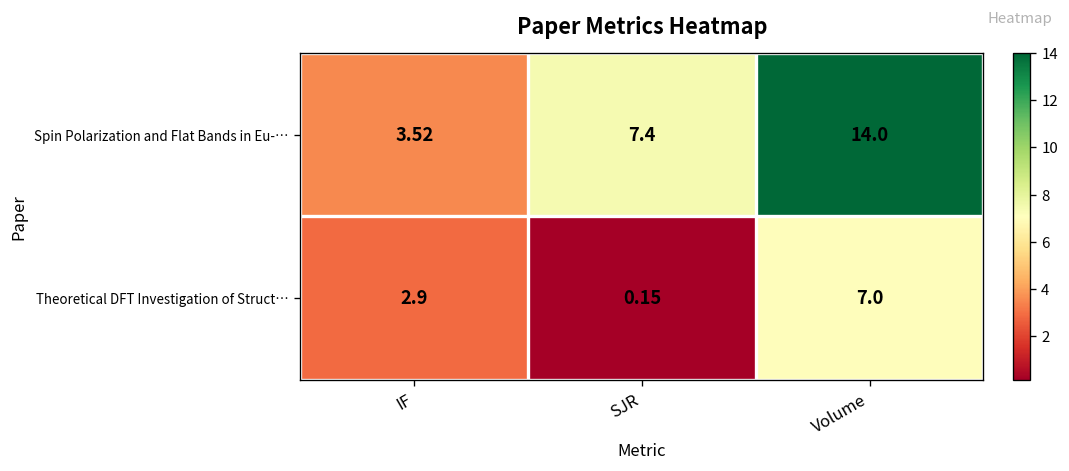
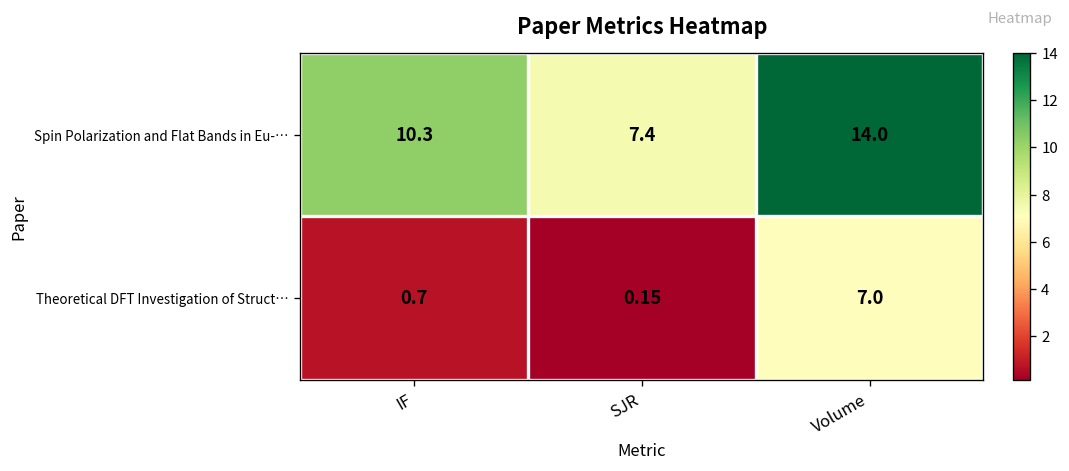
Spin Polarization and Flat Bands in Eu-…, IF: 3.52 -> 10.3
Theoretical DFT Investigation of Struct…, IF: 2.9 -> 0.7
